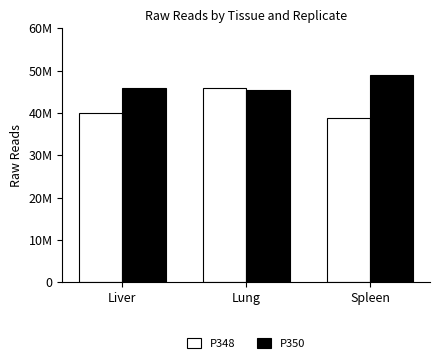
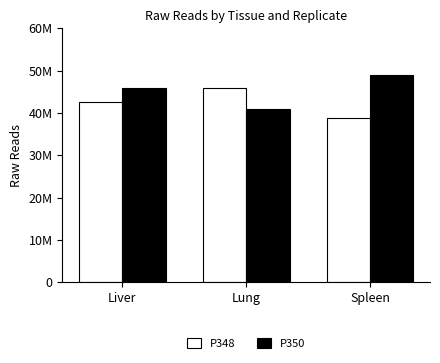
P348, Liver: 40000000 -> 43000000
P350, Lung: 45000000 -> 41000000
